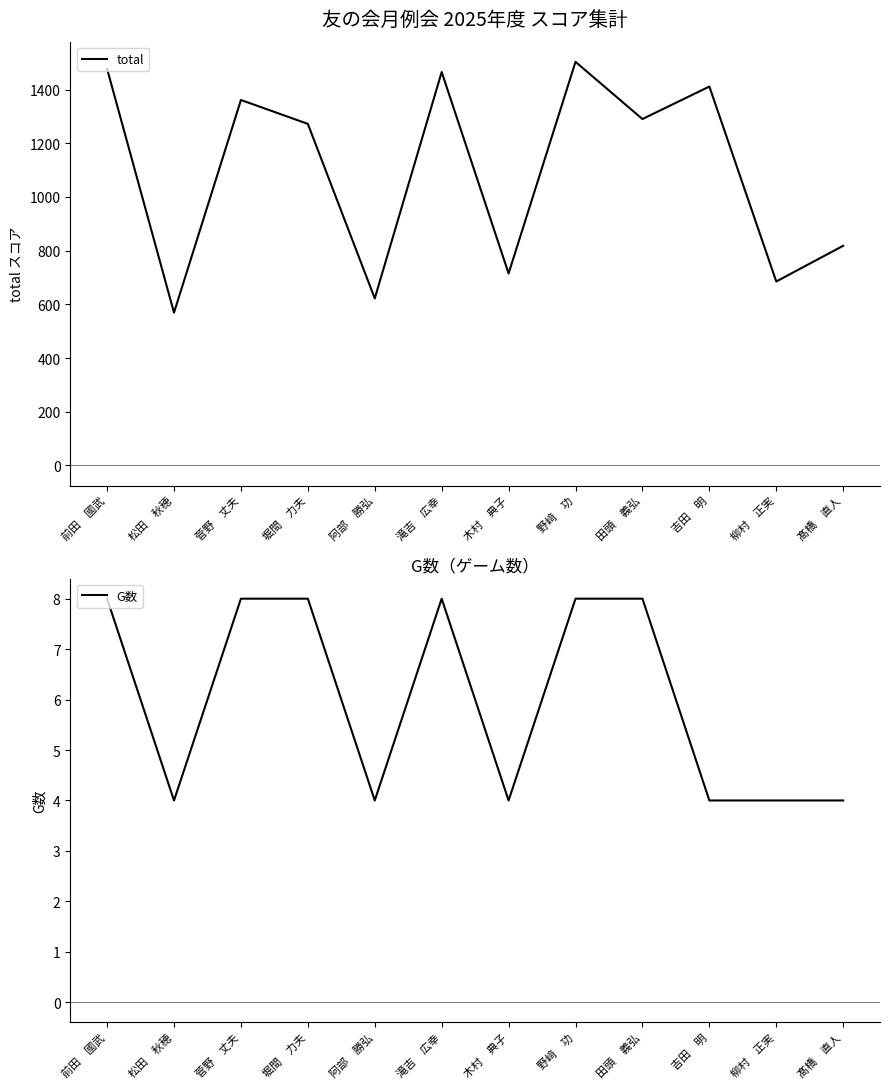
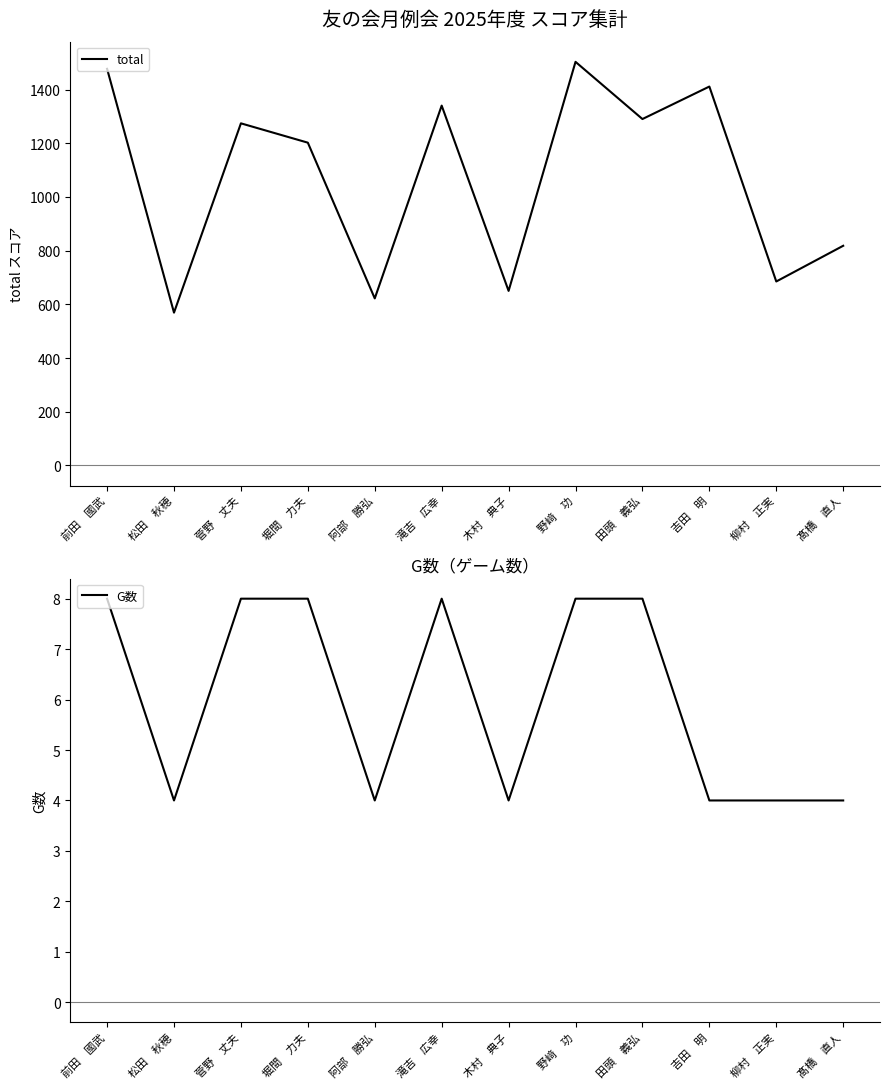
友の会月例会 2025年度 スコア集計, 菅野 丈夫: 1360 -> 1270
友の会月例会 2025年度 スコア集計, 堀間 力夫: 1270 -> 1200
友の会月例会 2025年度 スコア集計, 滝吉 広幸: 1470 -> 1340
友の会月例会 2025年度 スコア集計, 木村 典子: 720 -> 650
